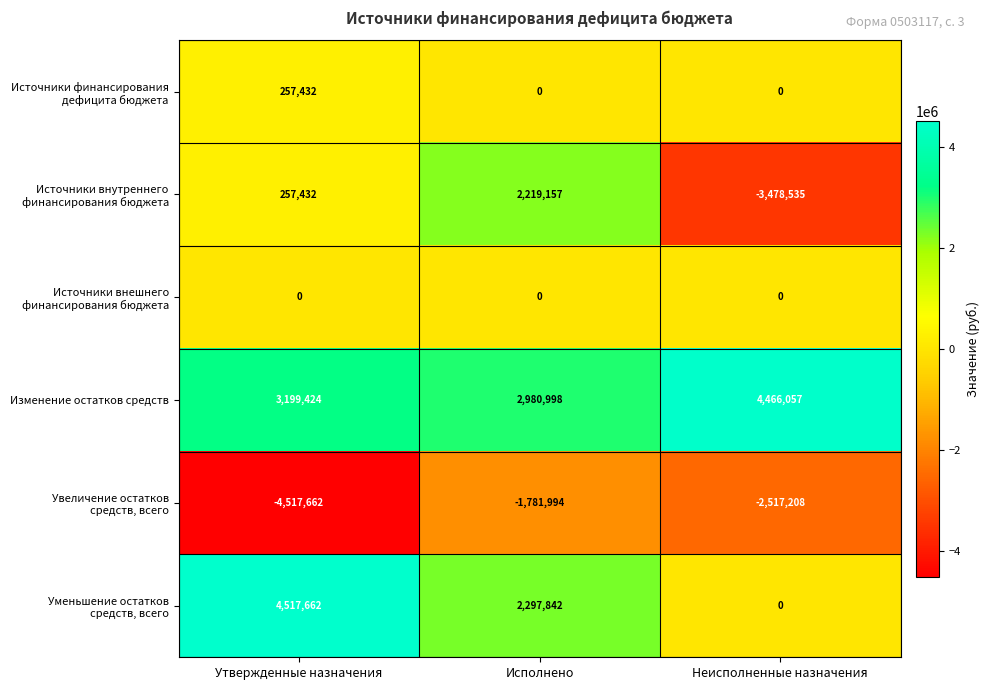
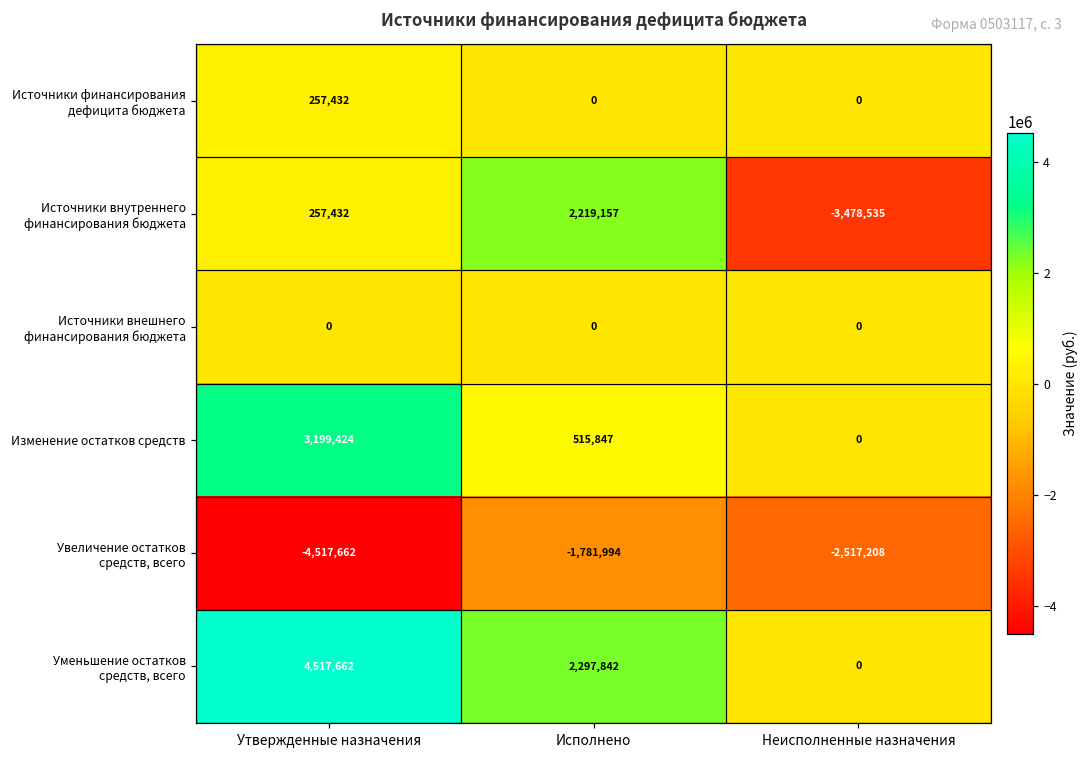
Изменение остатков средств, Исполнено: 2,980,998 -> 515,847
Изменение остатков средств, Неисполненные назначения: 4,466,057 -> 0
